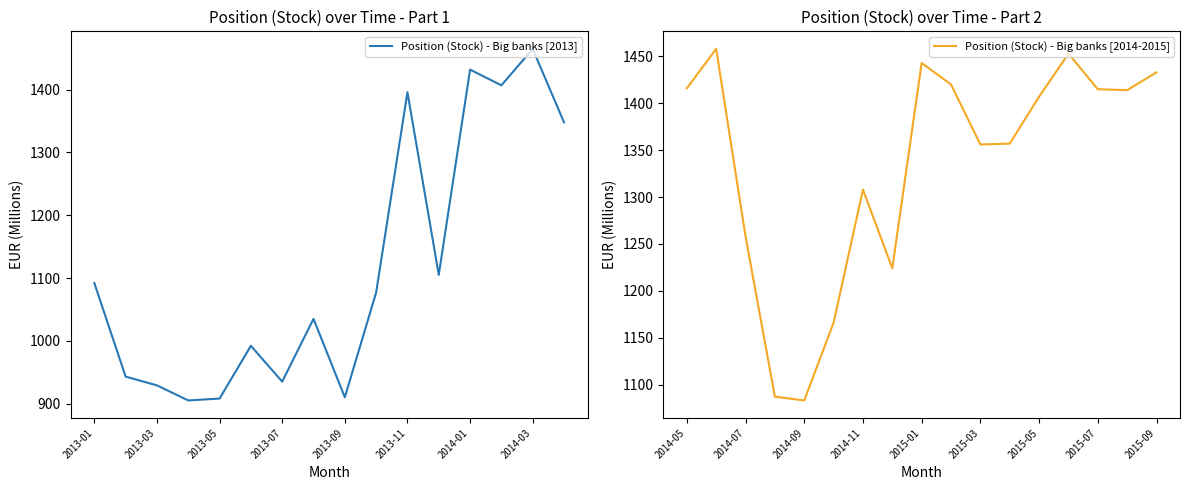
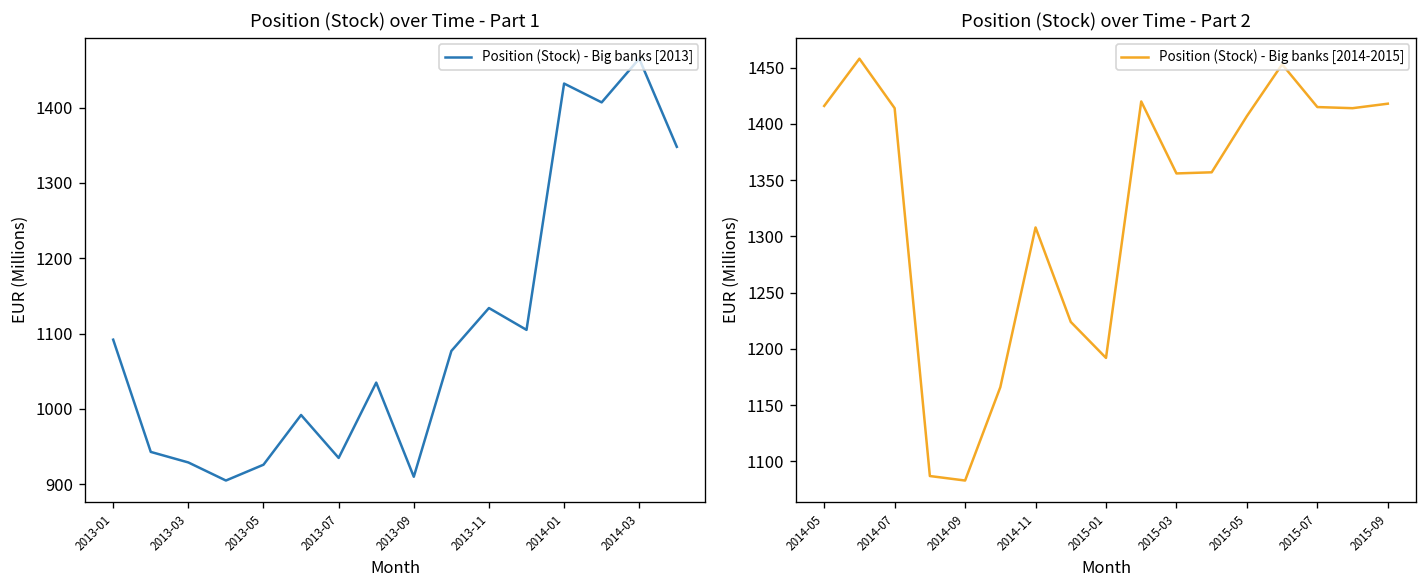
Position (Stock) over Time - Part 1, 2013-05: 910 -> 930
Position (Stock) over Time - Part 1, 2013-11: 1400 -> 1130
Position (Stock) over Time - Part 2, 2014-07: 1260 -> 1410
Position (Stock) over Time - Part 2, 2015-01: 1440 -> 1190
Position (Stock) over Time - Part 2, 2015-09: 1430 -> 1420
